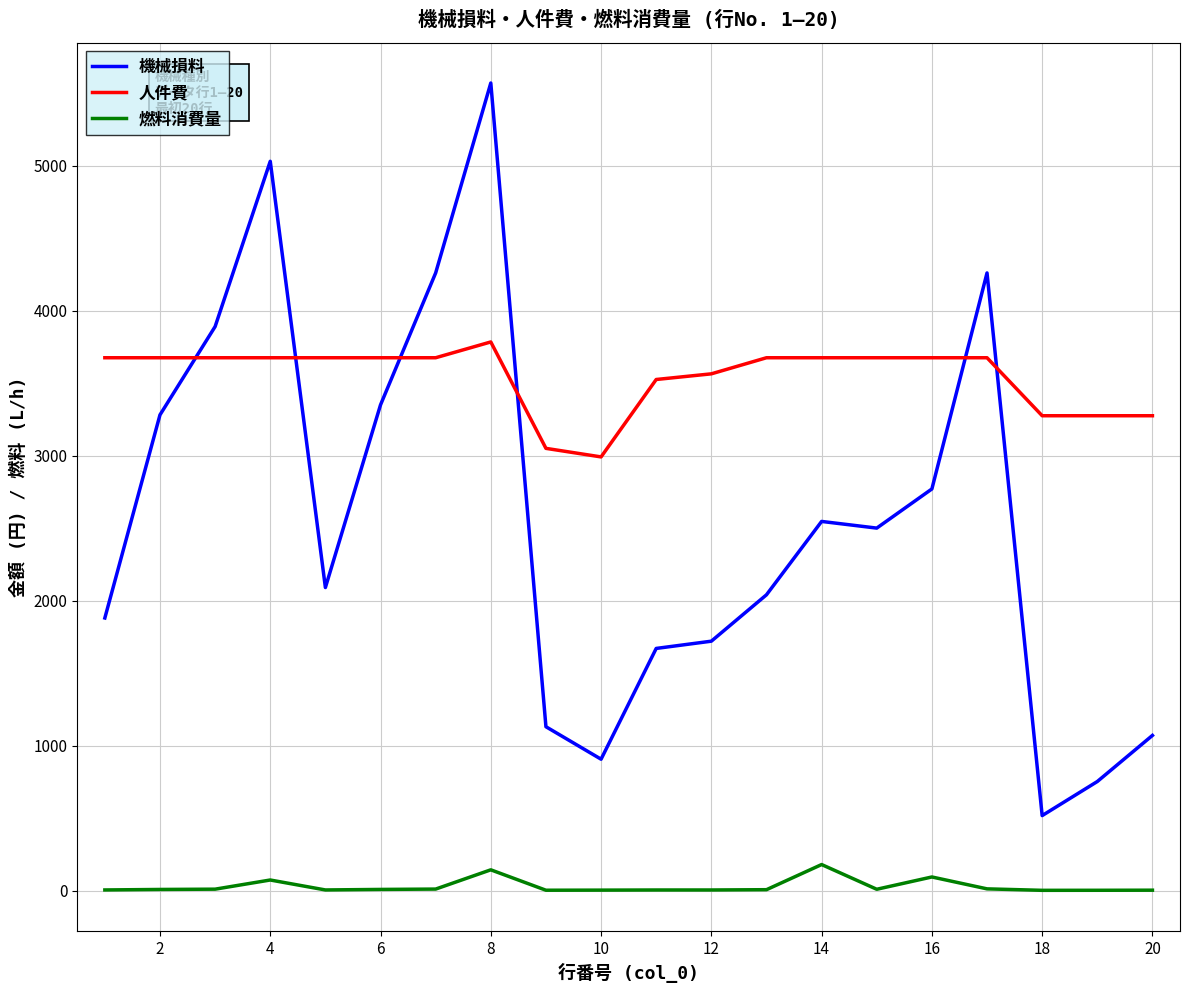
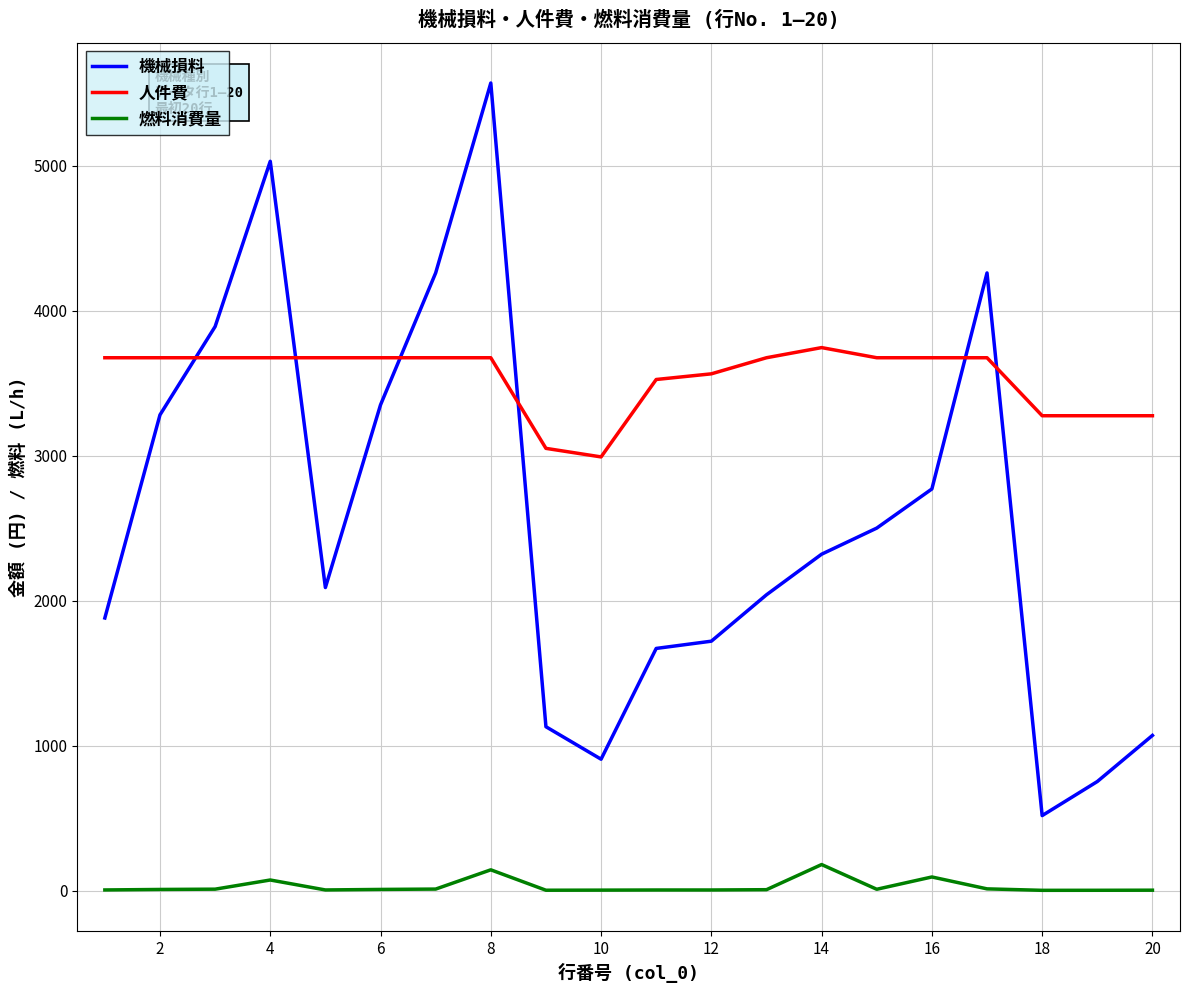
人件費, 8: 3780 -> 3680
機械損料, 14: 2550 -> 2320
人件費, 14: 3680 -> 3750
